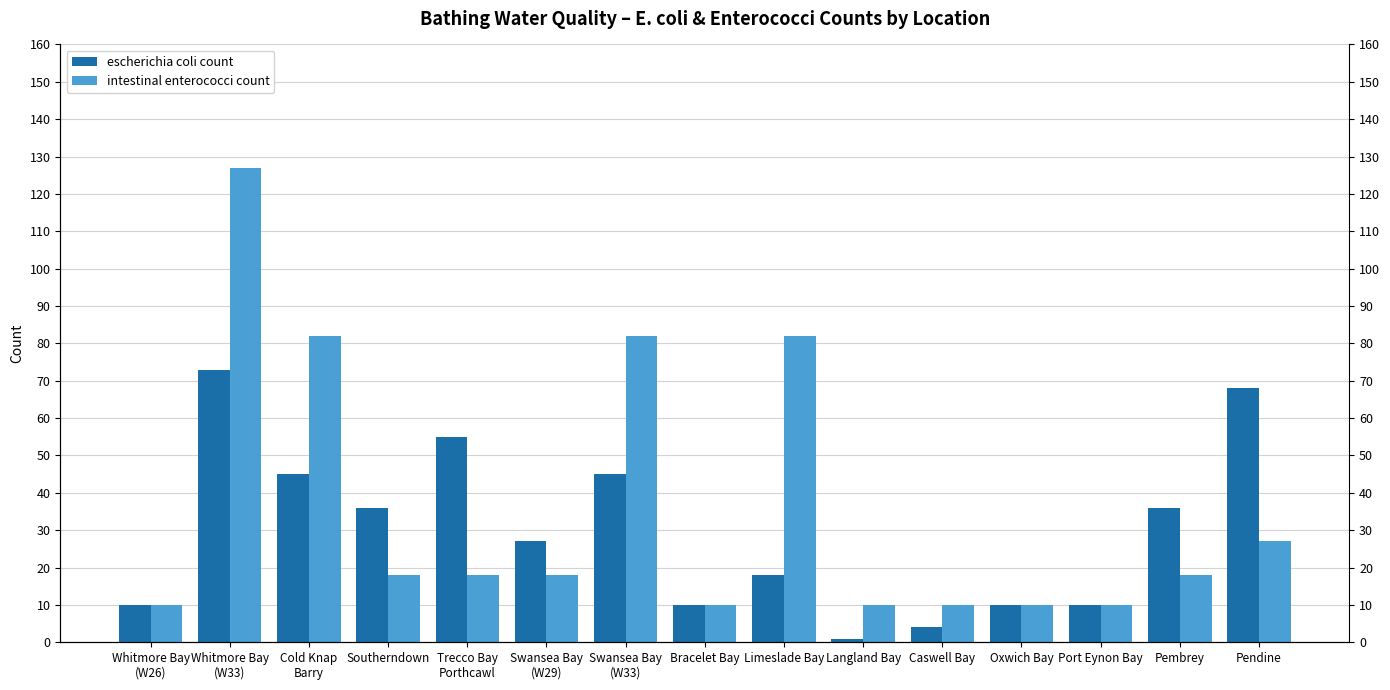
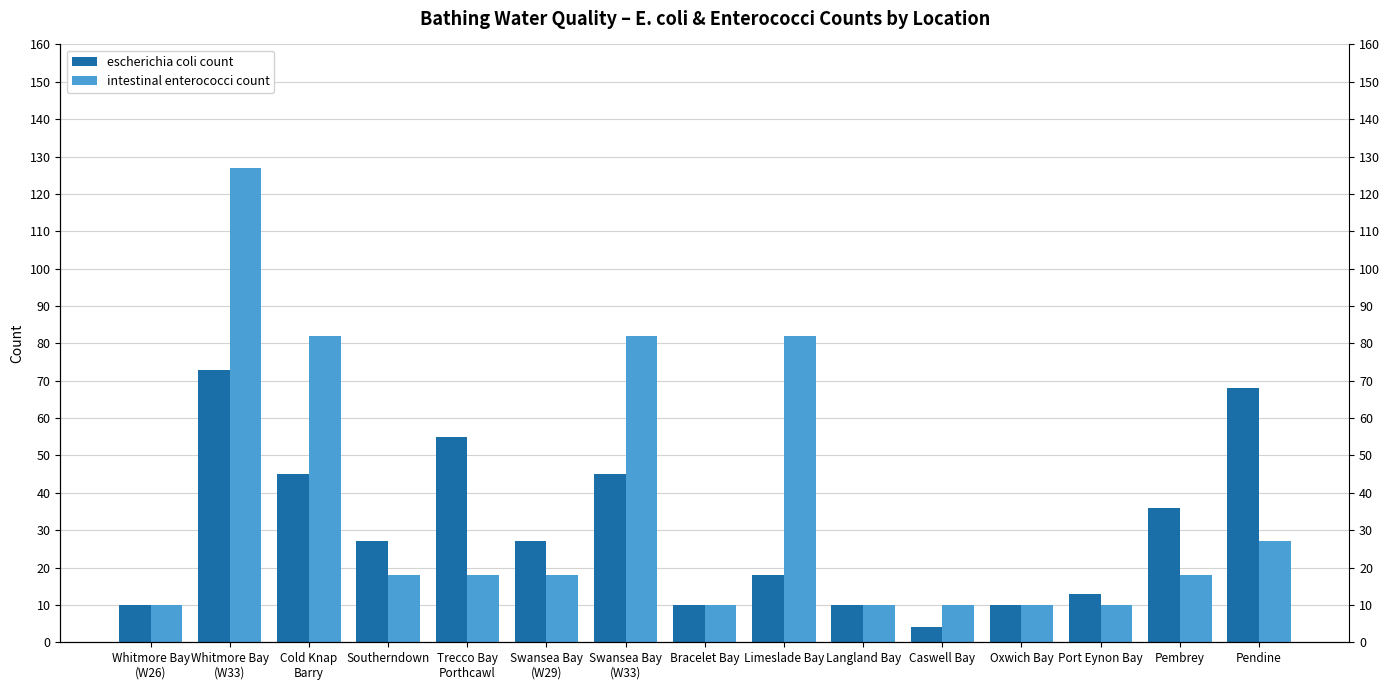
escherichia coli count, Southerndown: 36 -> 27
escherichia coli count, Langland Bay: 1 -> 10
escherichia coli count, Port Eynon Bay: 10 -> 13
